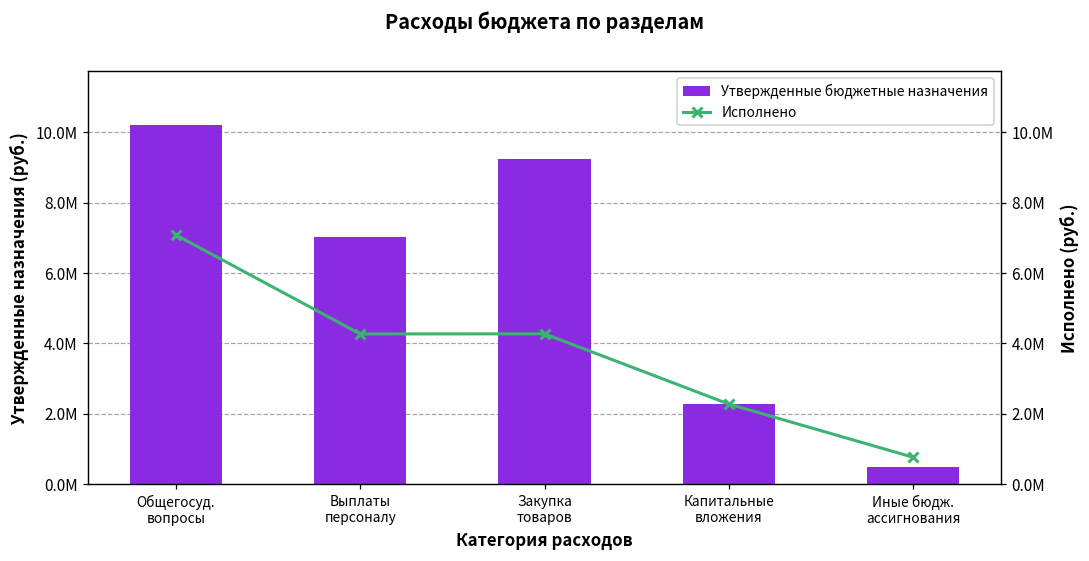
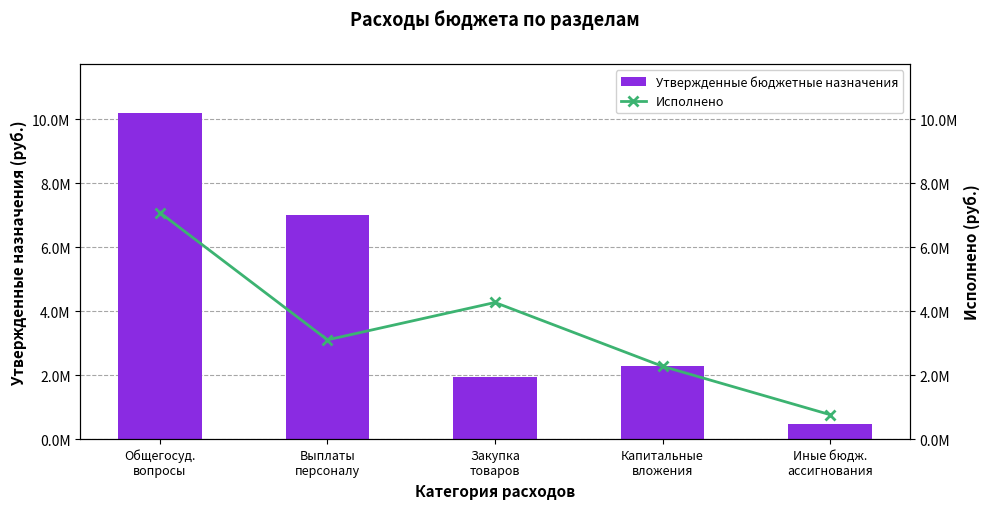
Утвержденные бюджетные назначения, Закупка товаров: 9200000 -> 1900000
Исполнено, Выплаты персоналу: 4300000 -> 3100000
